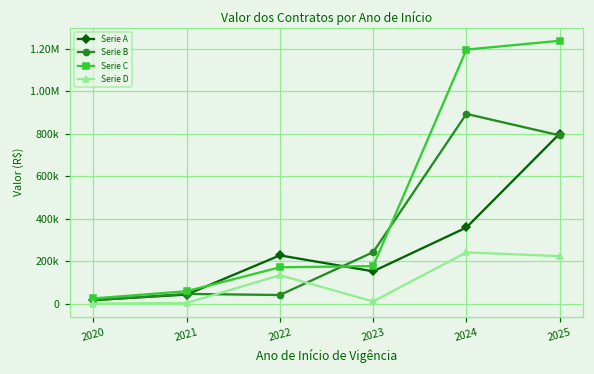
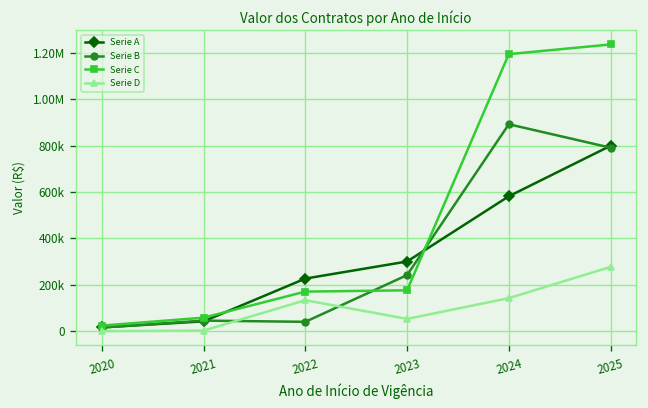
Serie A, 2023: 150000 -> 300000
Serie D, 2023: 10000 -> 50000
Serie A, 2024: 360000 -> 580000
Serie D, 2024: 240000 -> 140000
Serie D, 2025: 220000 -> 280000
